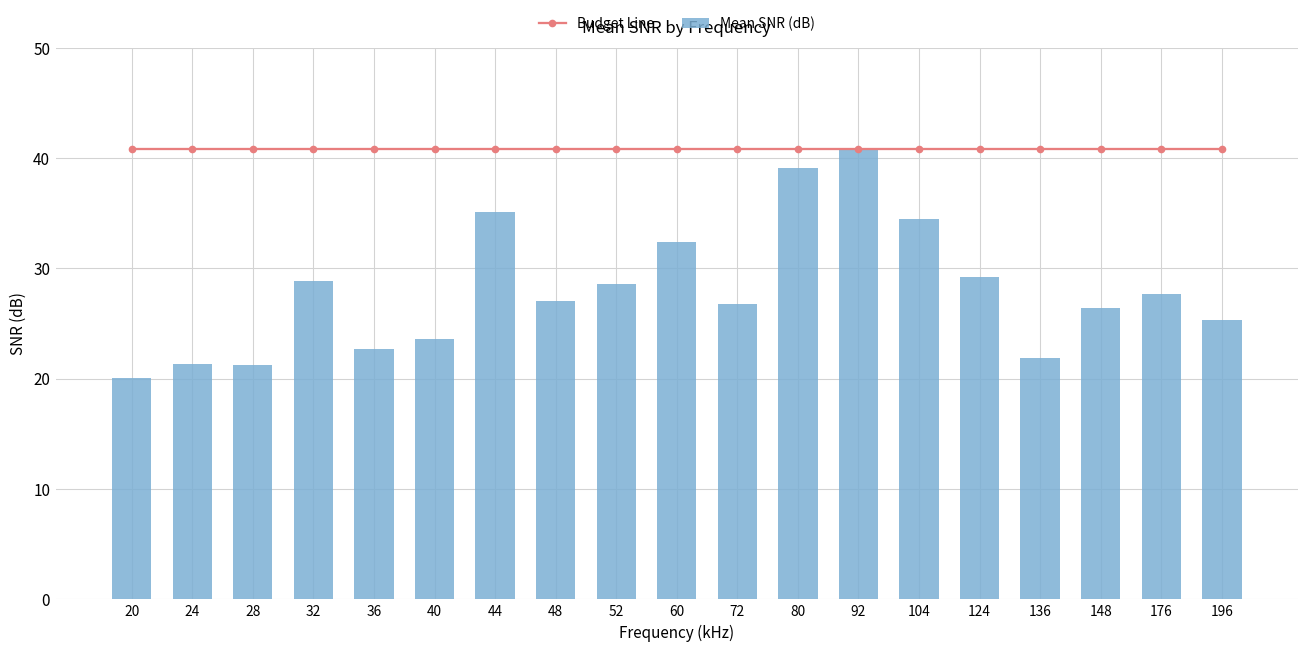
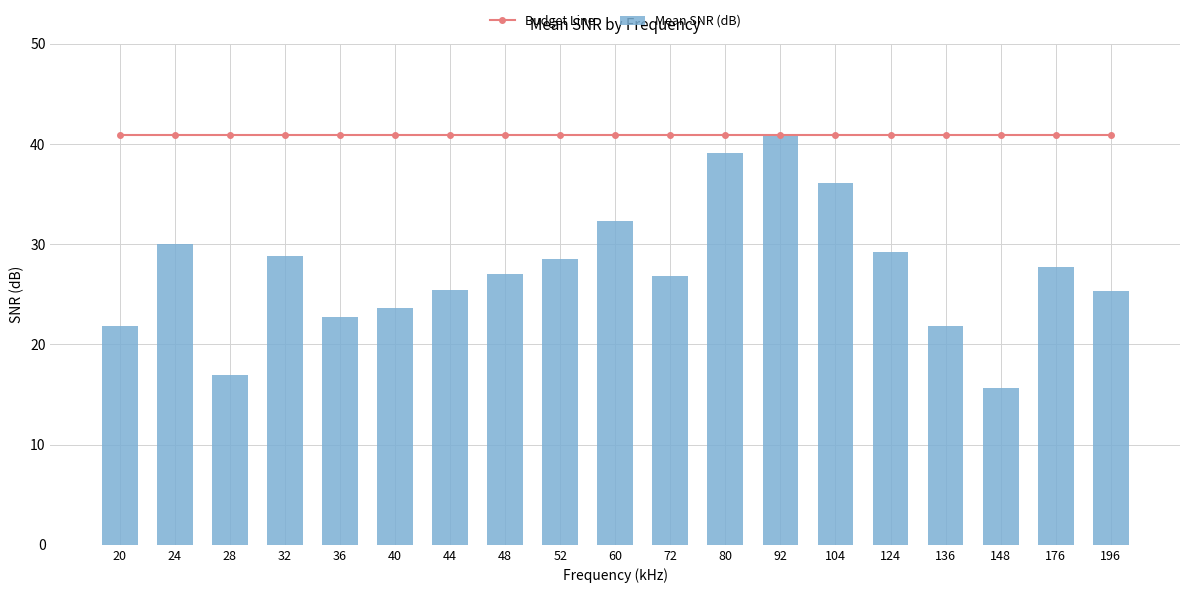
Mean SNR (dB), 20: 20.1 -> 21.9
Mean SNR (dB), 24: 21.3 -> 30.1
Mean SNR (dB), 28: 21.2 -> 17.0
Mean SNR (dB), 44: 35.1 -> 25.4
Mean SNR (dB), 104: 34.4 -> 36.1
Mean SNR (dB), 148: 26.4 -> 15.6
